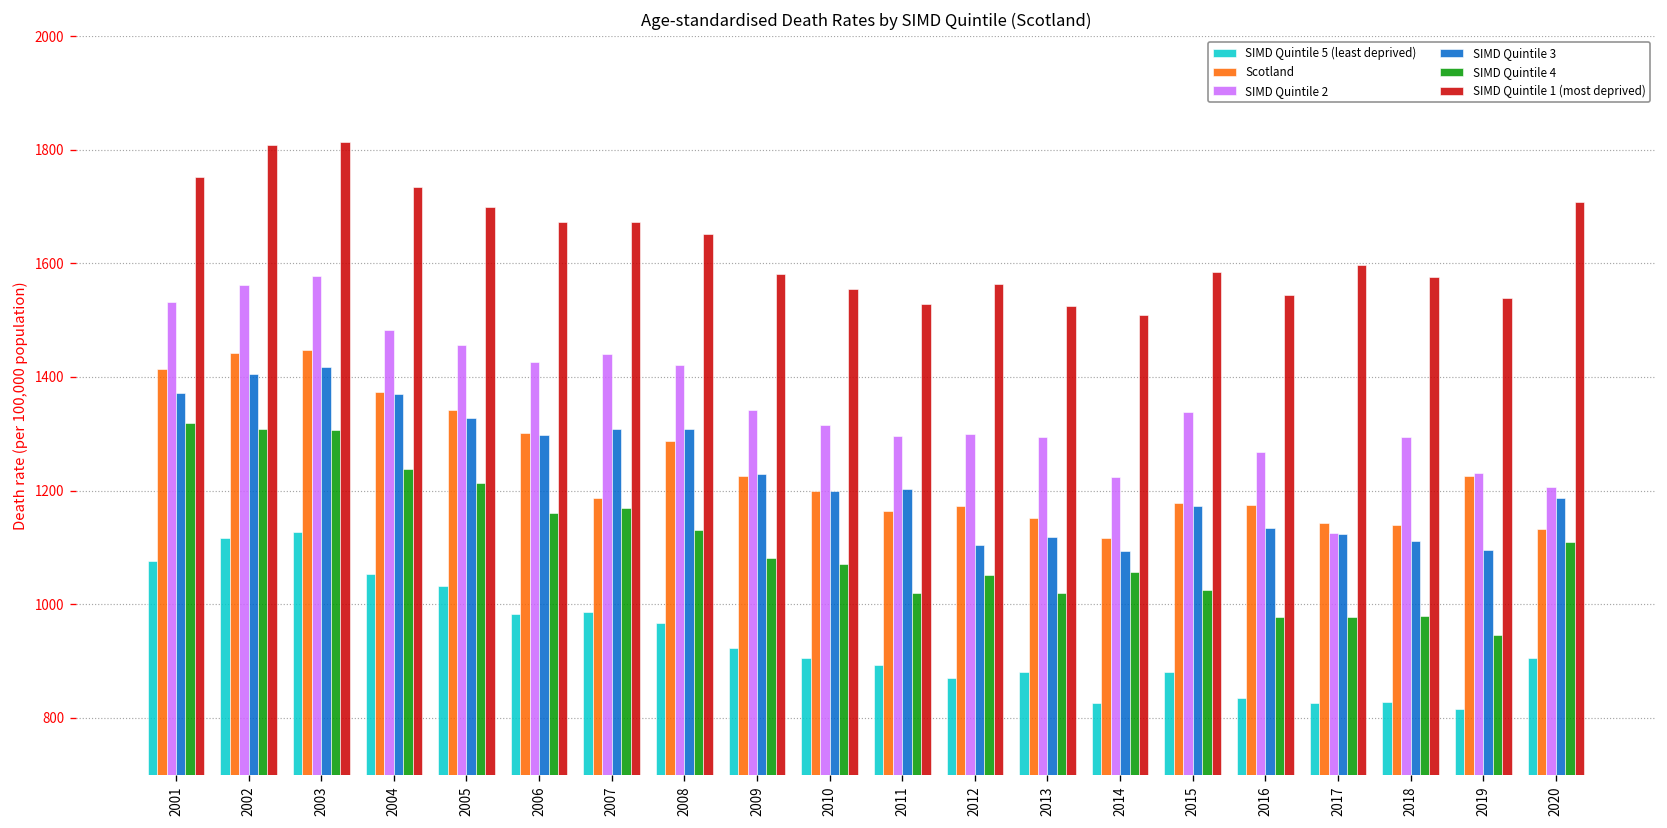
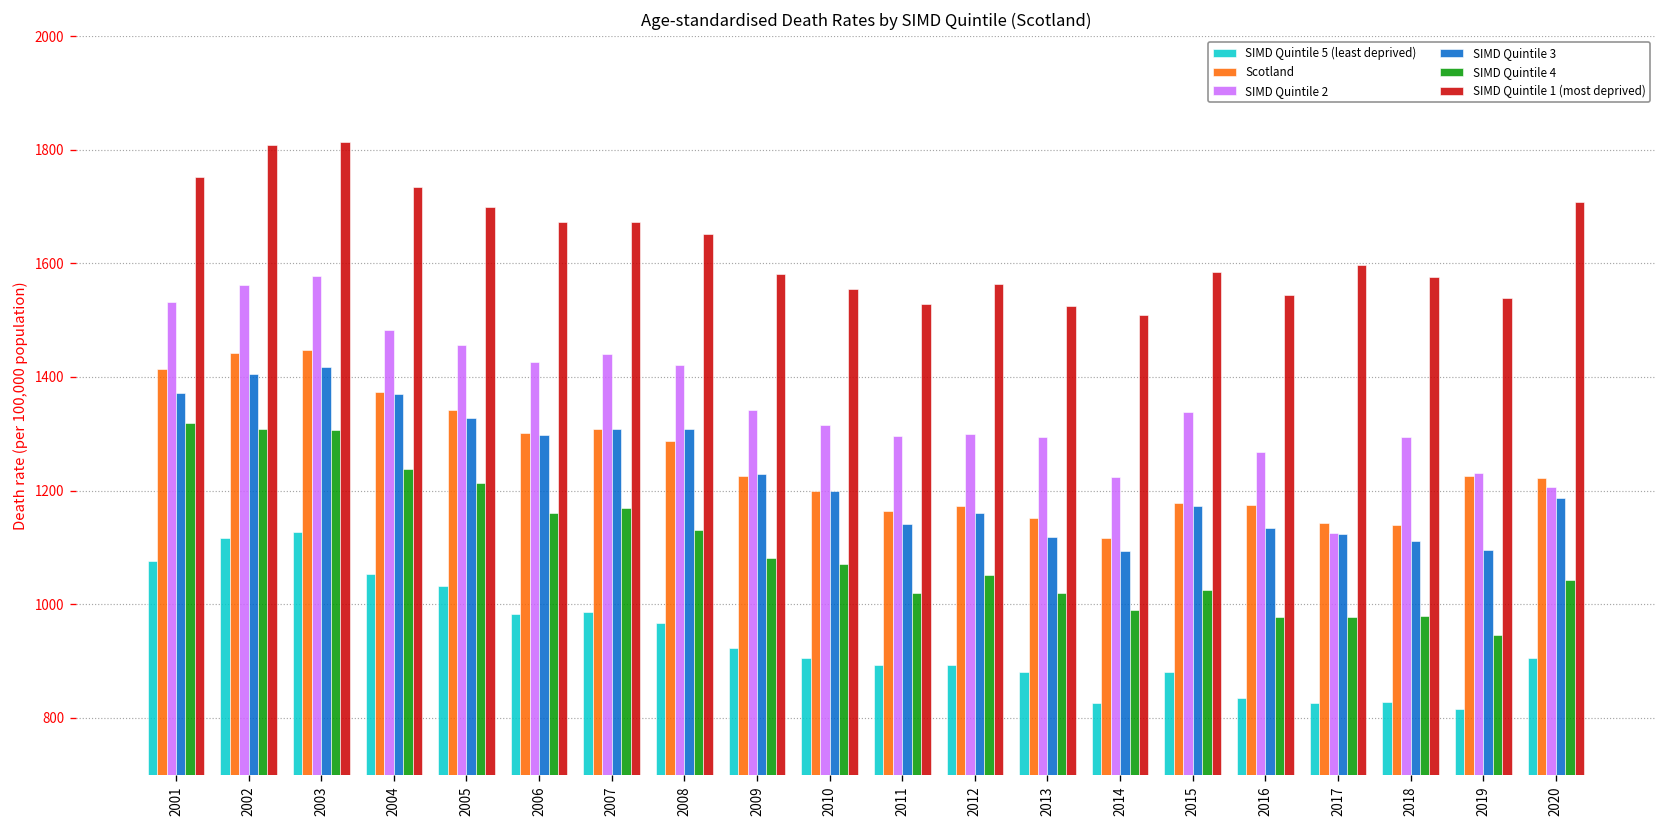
Scotland, 2007: 1190 -> 1310
SIMD Quintile 3, 2011: 1200 -> 1140
SIMD Quintile 5 (least deprived), 2012: 870 -> 890
SIMD Quintile 3, 2012: 1100 -> 1160
SIMD Quintile 4, 2014: 1060 -> 990
Scotland, 2020: 1130 -> 1220
SIMD Quintile 4, 2020: 1110 -> 1040
